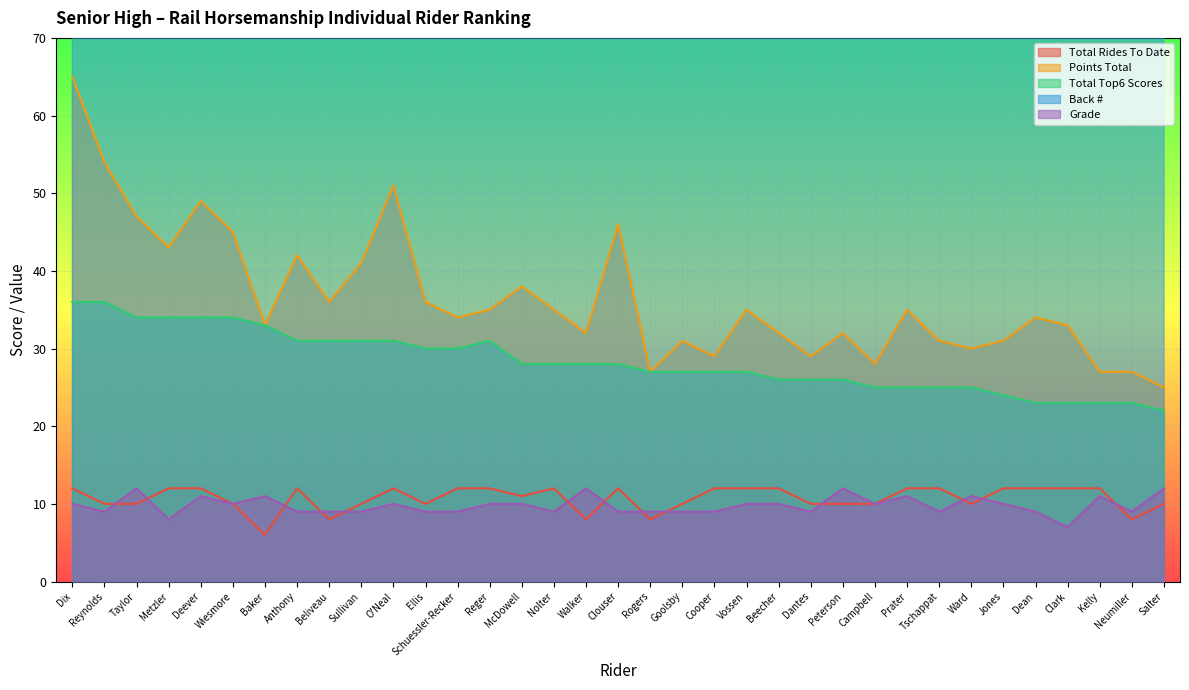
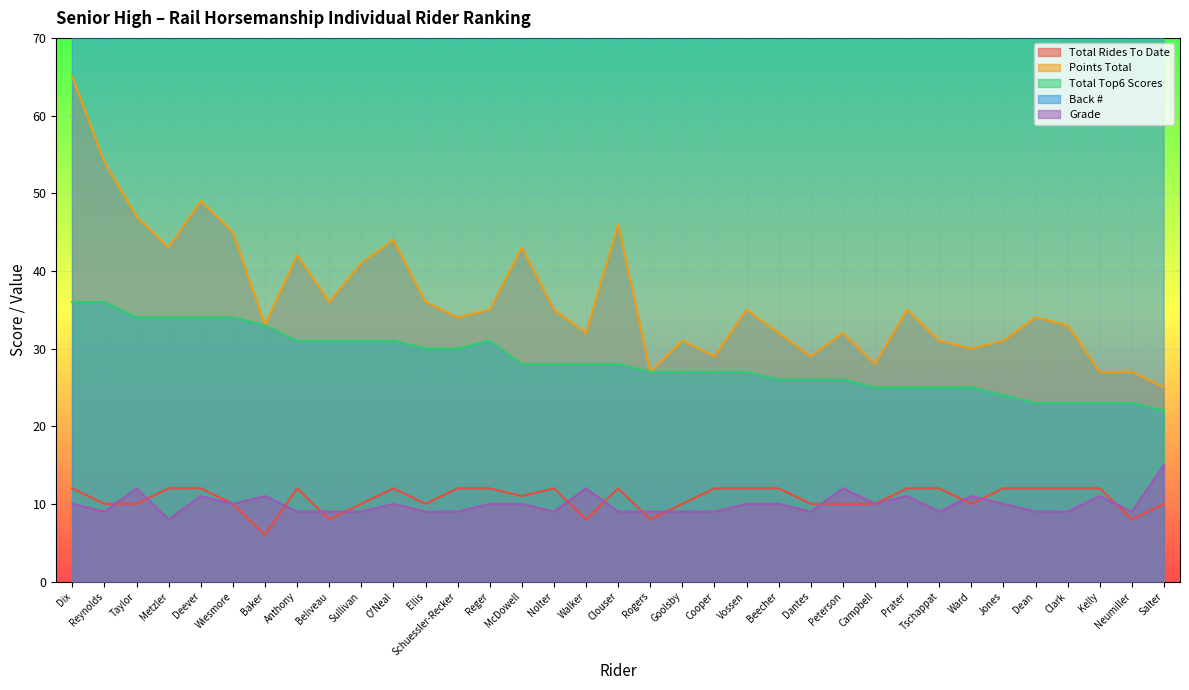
Points Total, O'Neal: 51 -> 44
Points Total, McDowell: 38 -> 43
Grade, Clark: 7 -> 9
Grade, Salter: 12 -> 15
